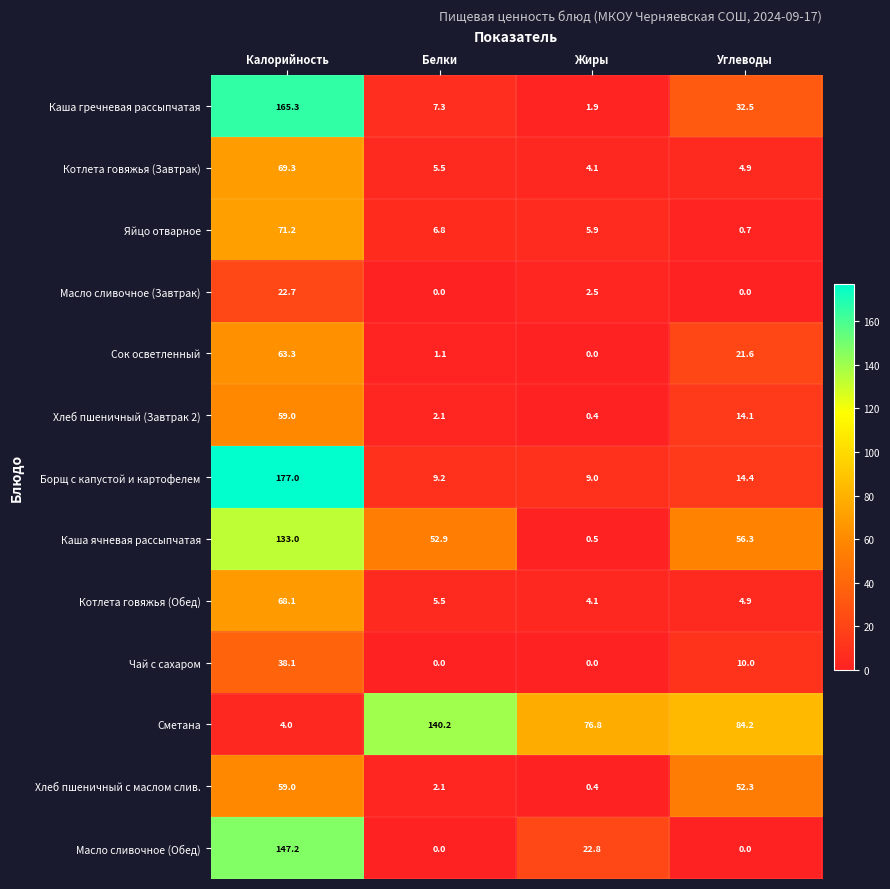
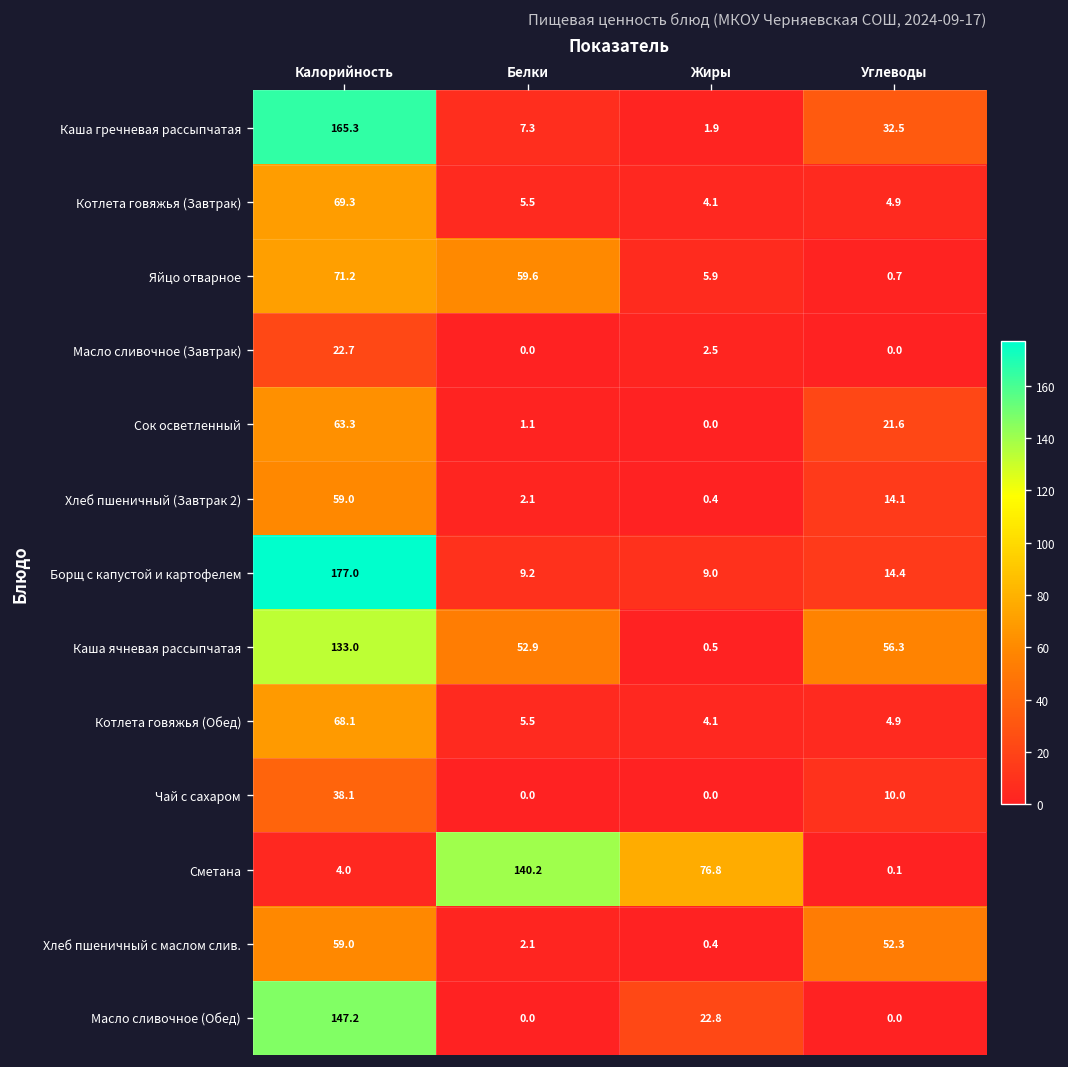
Яйцо отварное, Белки: 6.8 -> 59.6
Сметана, Углеводы: 84.2 -> 0.1
